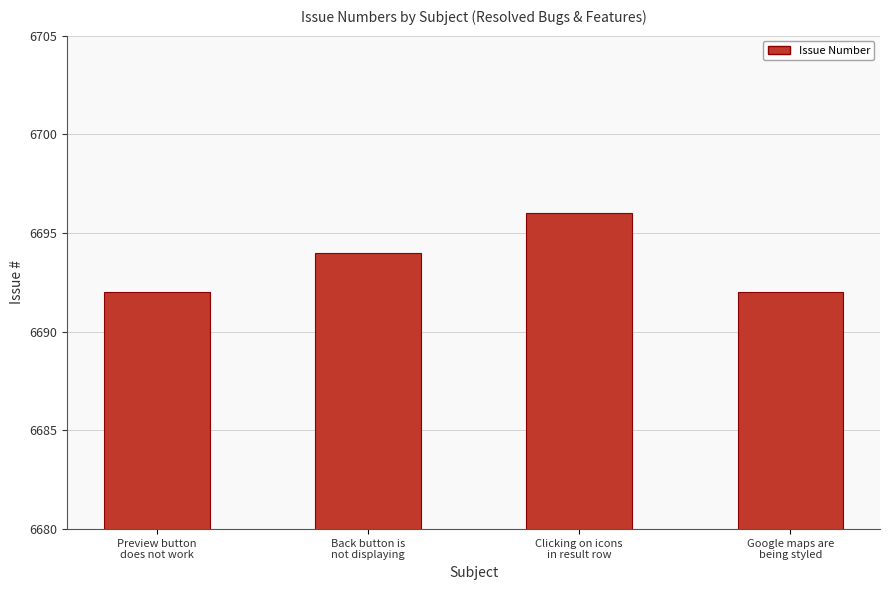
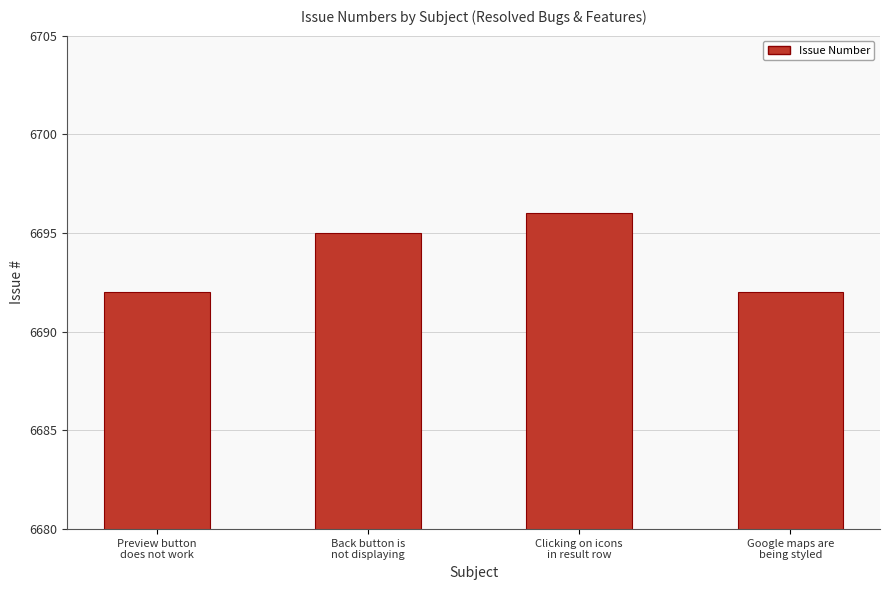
Back button is not displaying: 6694 -> 6695
